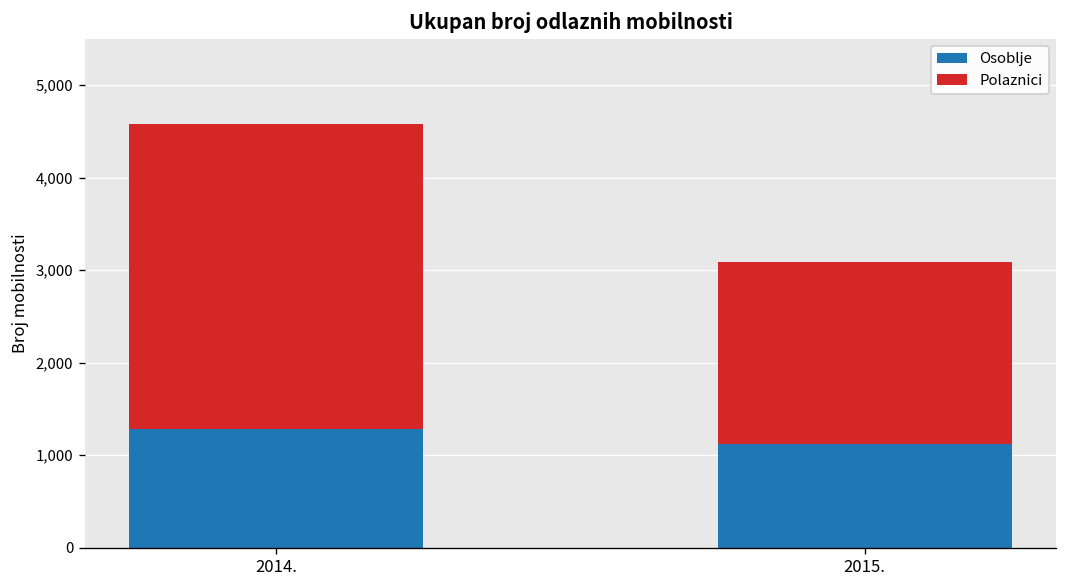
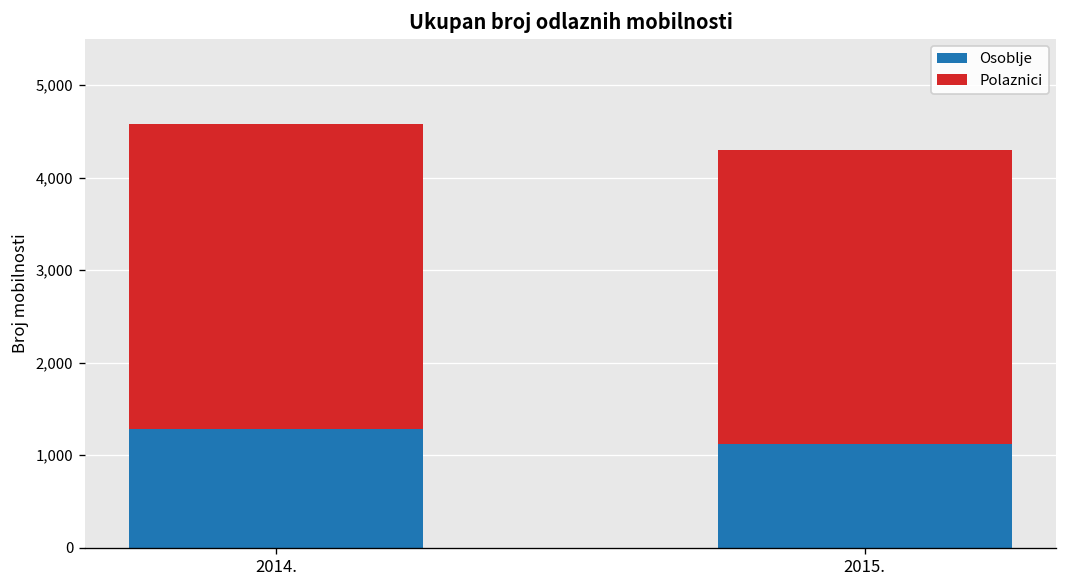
Polaznici, 2015.: 2,000 -> 3,200
